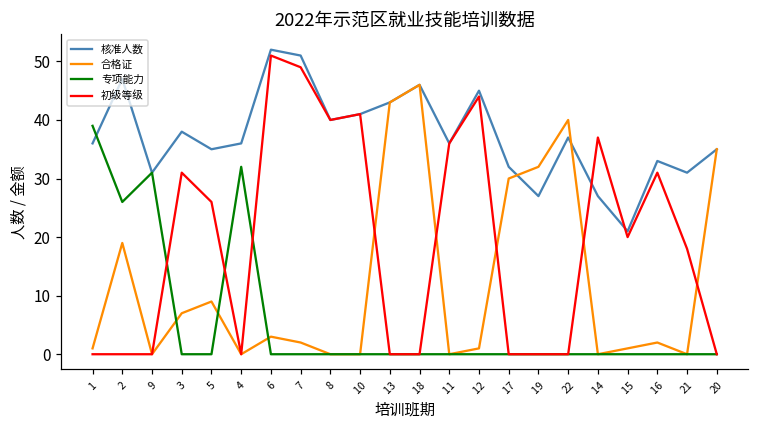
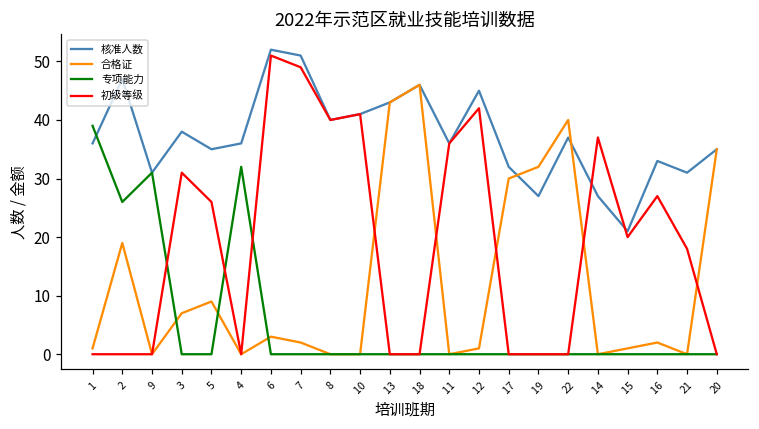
初级等级, 12: 44 -> 42
初级等级, 16: 31 -> 27
